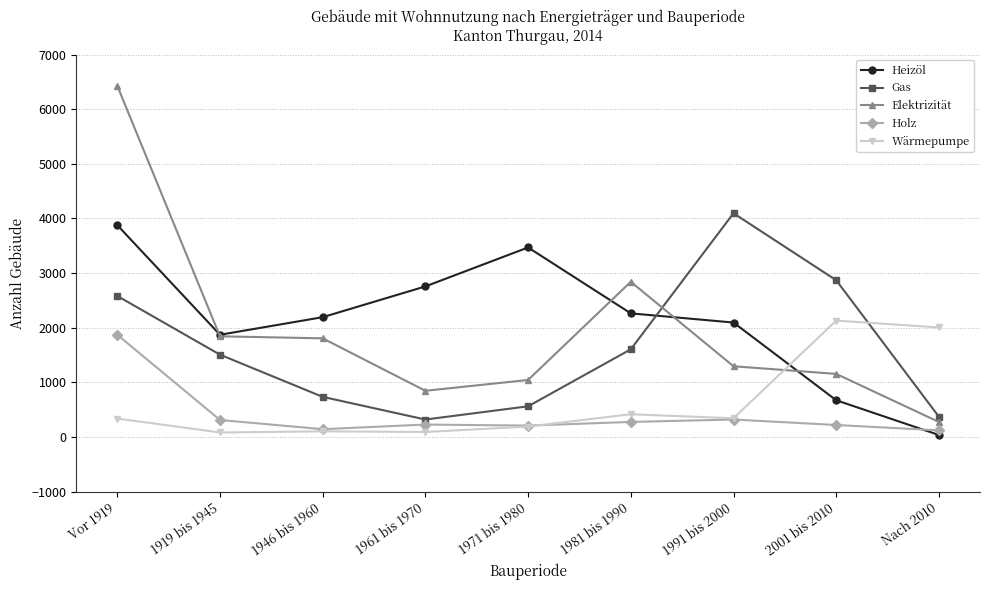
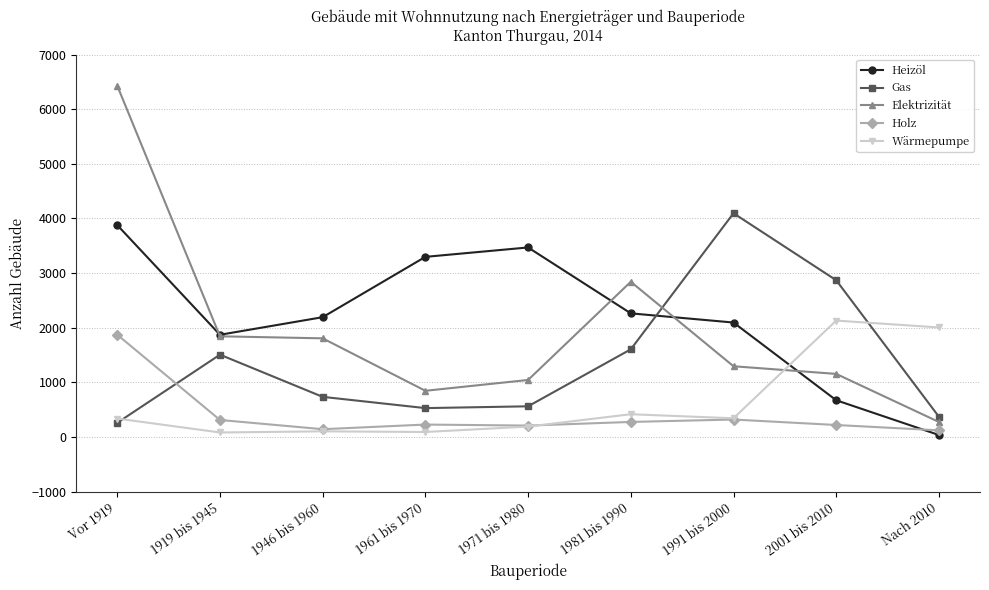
Gas, Vor 1919: 2600 -> 300
Heizöl, 1961 bis 1970: 2800 -> 3300
Gas, 1961 bis 1970: 300 -> 500
